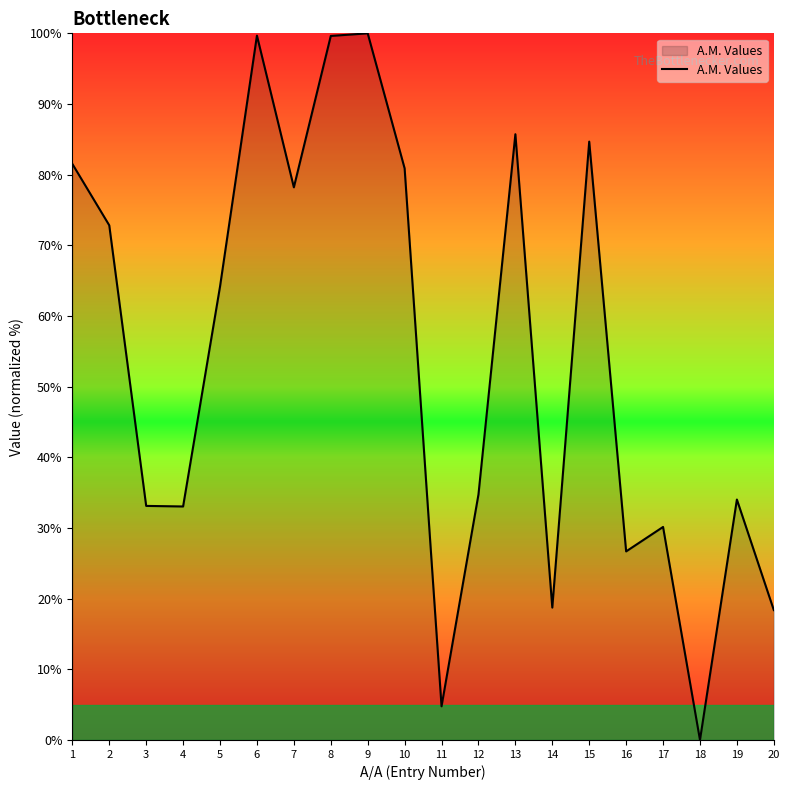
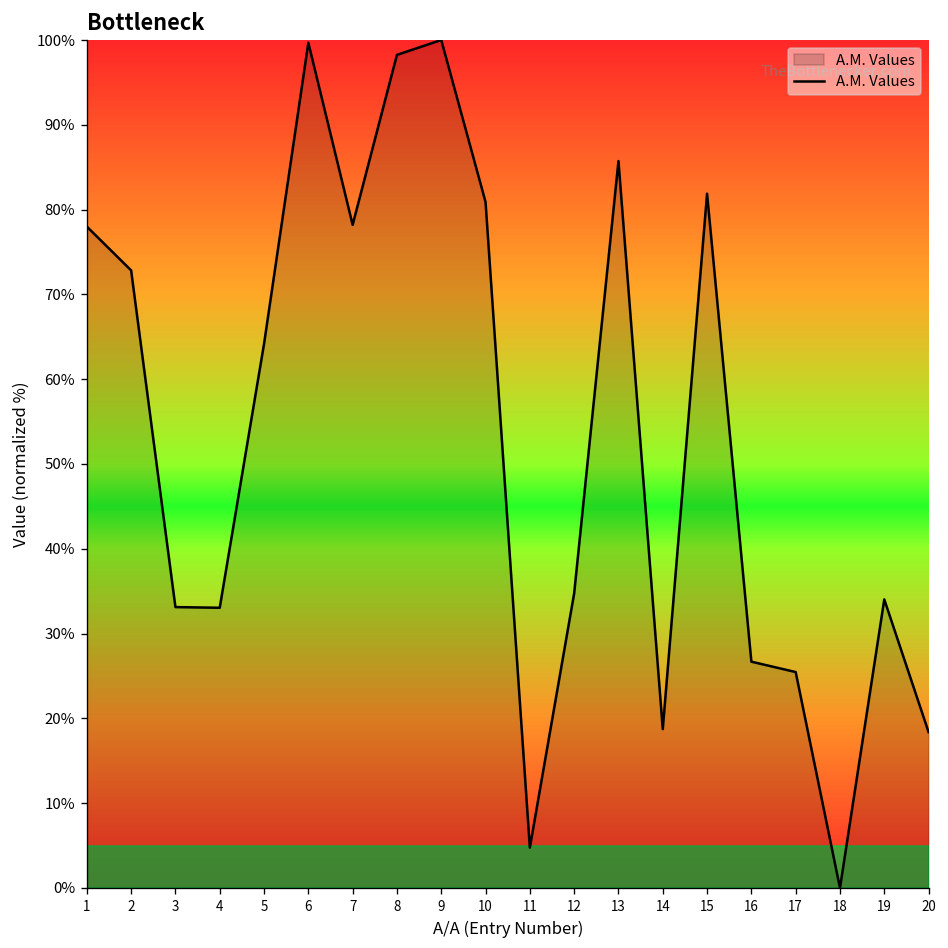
1: 82% -> 78%
8: 100% -> 98%
15: 85% -> 82%
17: 30% -> 25%
